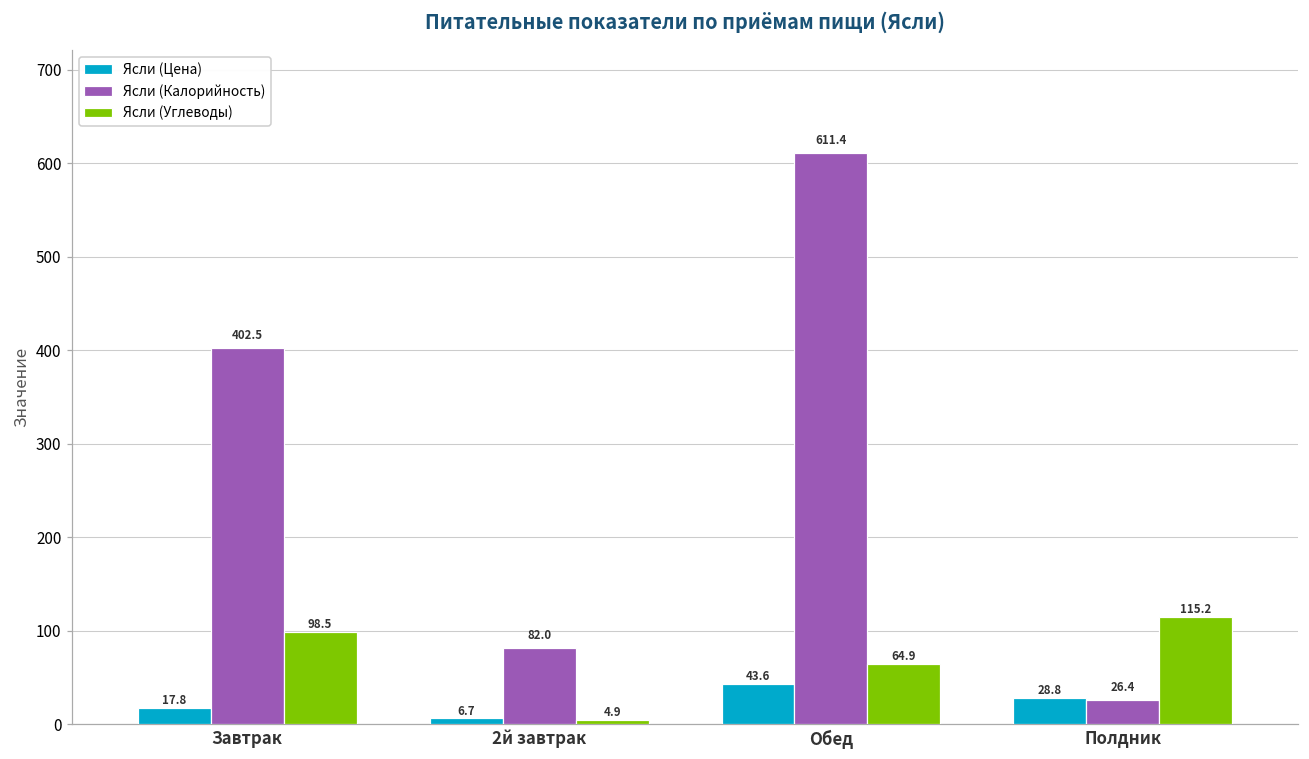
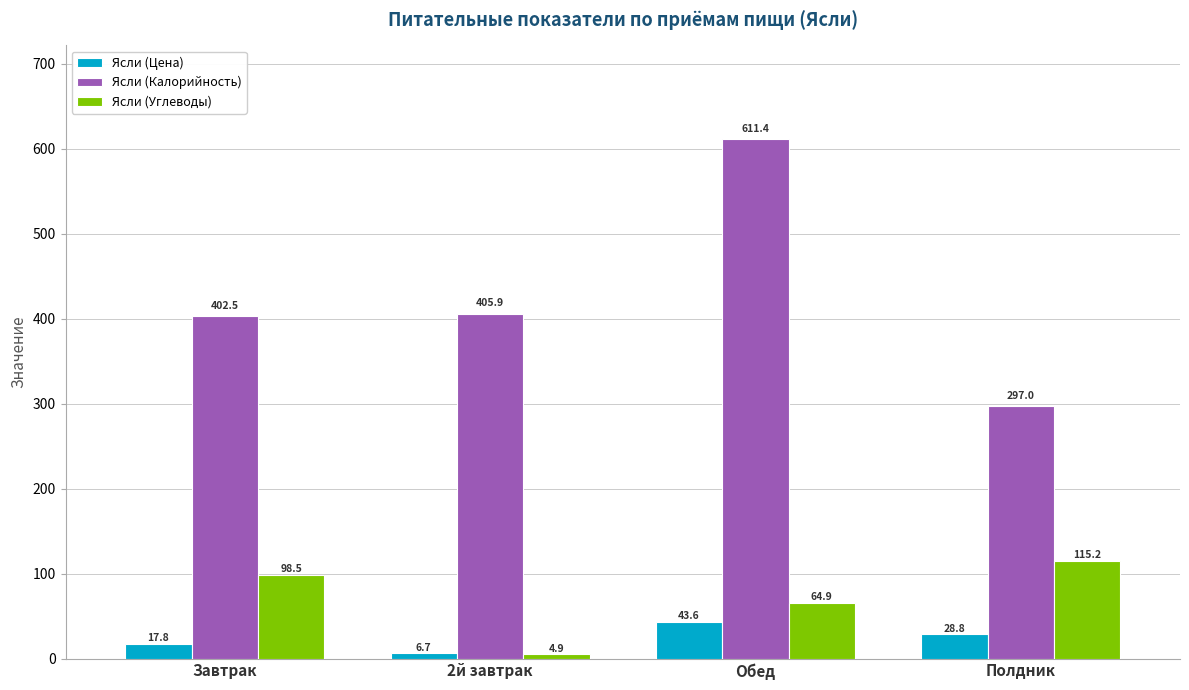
Ясли (Калорийность), 2й завтрак: 82.0 -> 405.9
Ясли (Калорийность), Полдник: 26.4 -> 297.0
